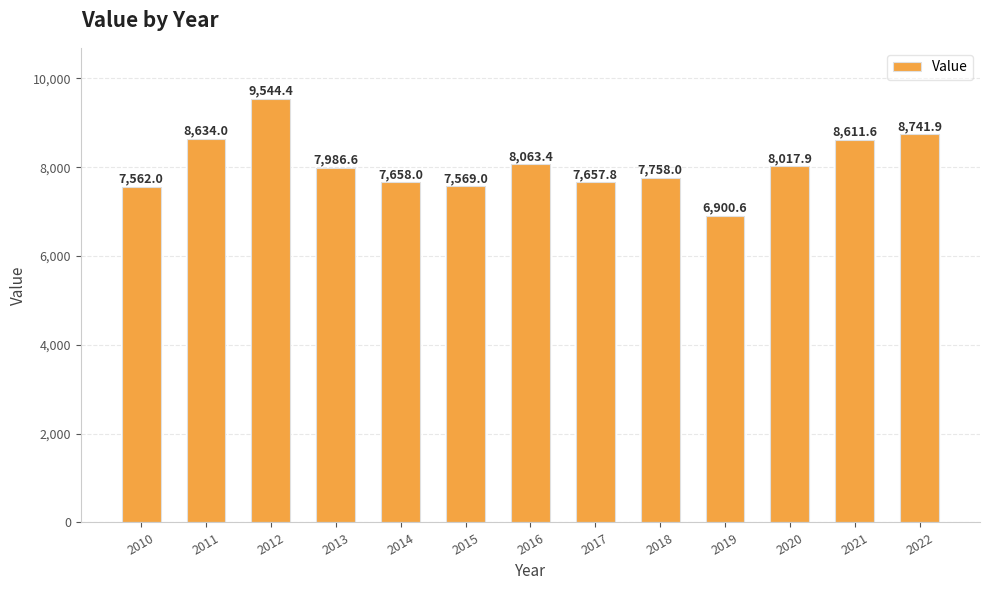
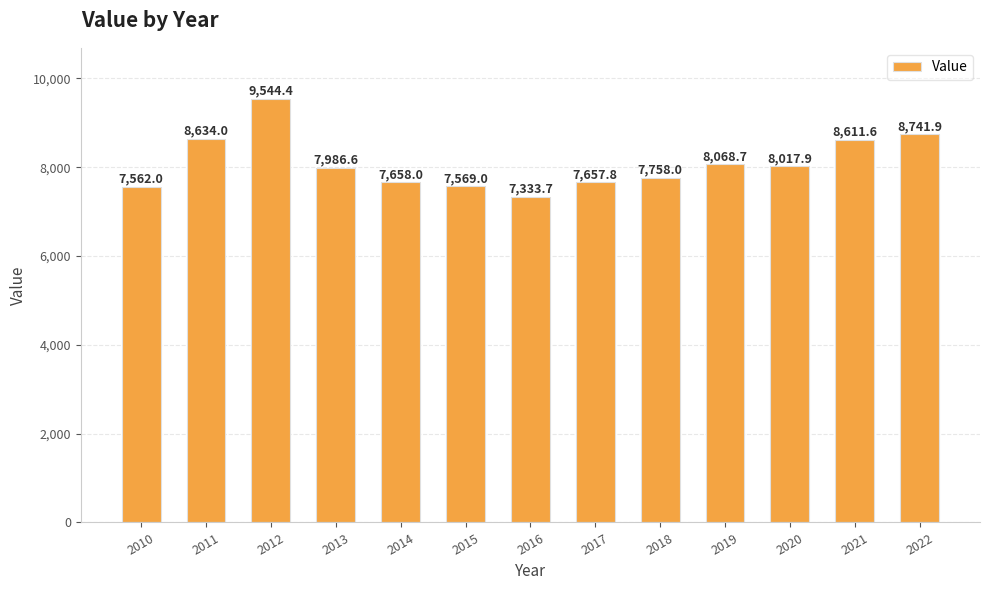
2016: 8,063.4 -> 7,333.7
2019: 6,900.6 -> 8,068.7
